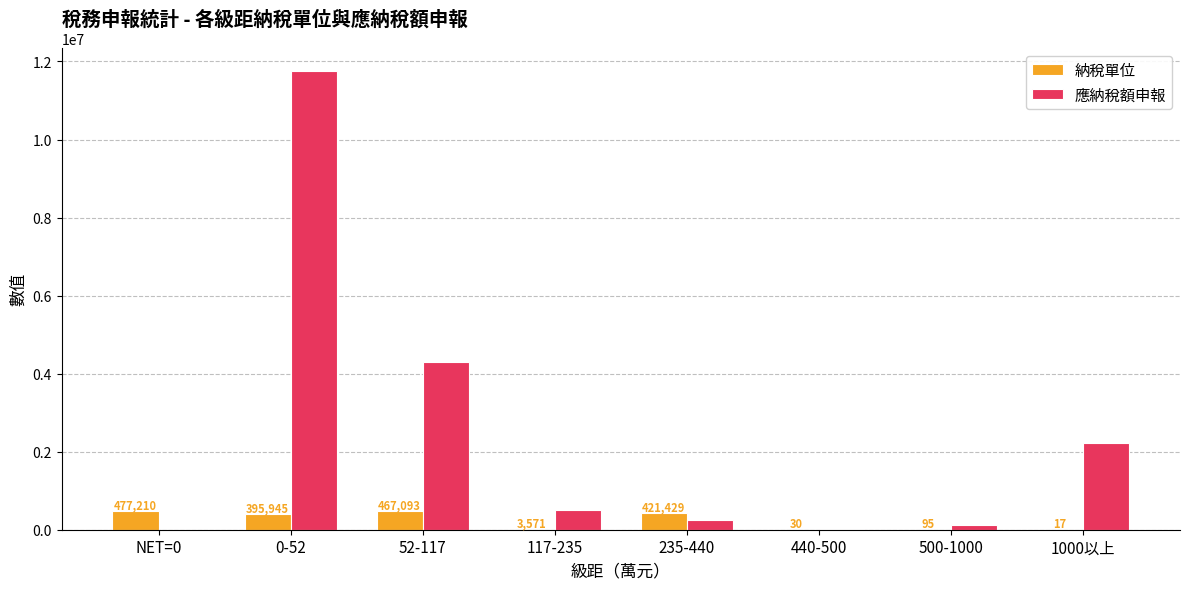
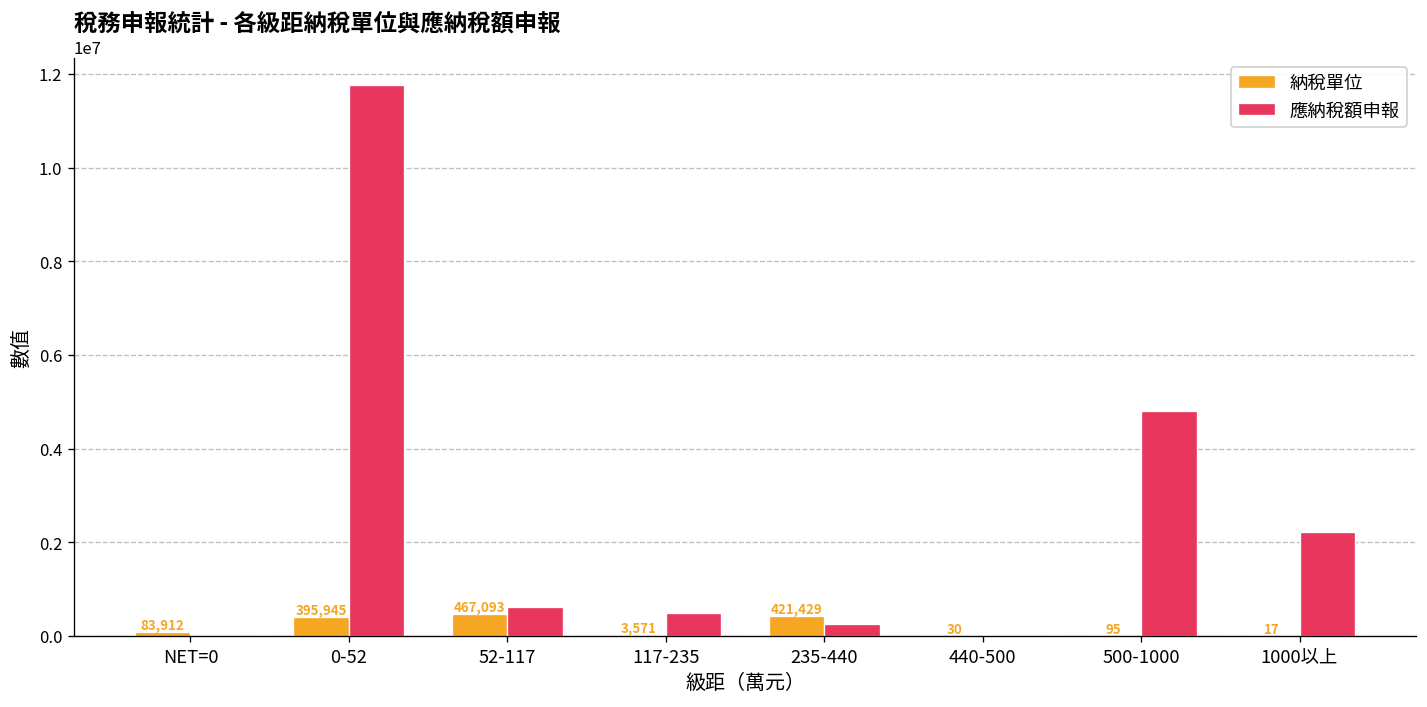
納稅單位, NET=0: 477,210 -> 83,912
應納稅額申報, 52-117: 4300000 -> 600000
應納稅額申報, 500-1000: 100000 -> 4800000
